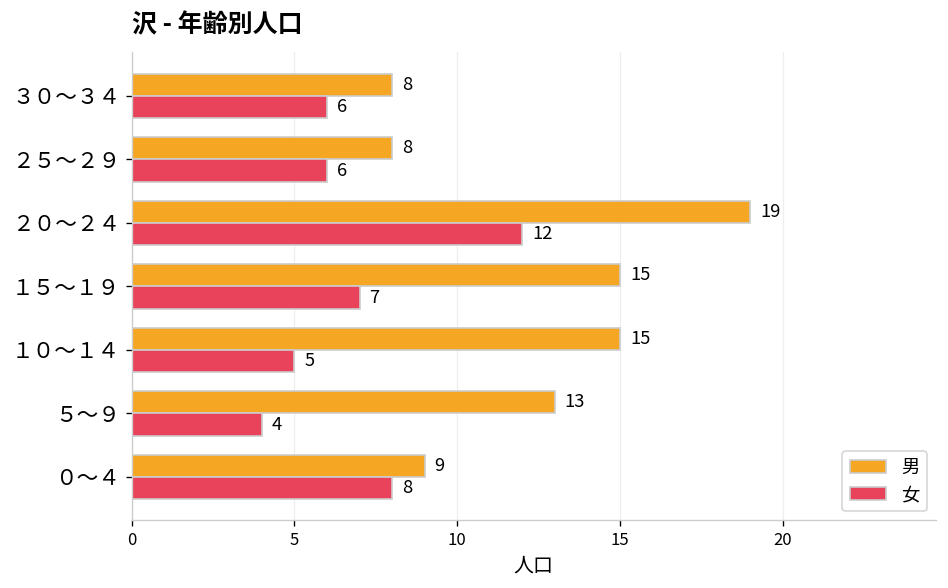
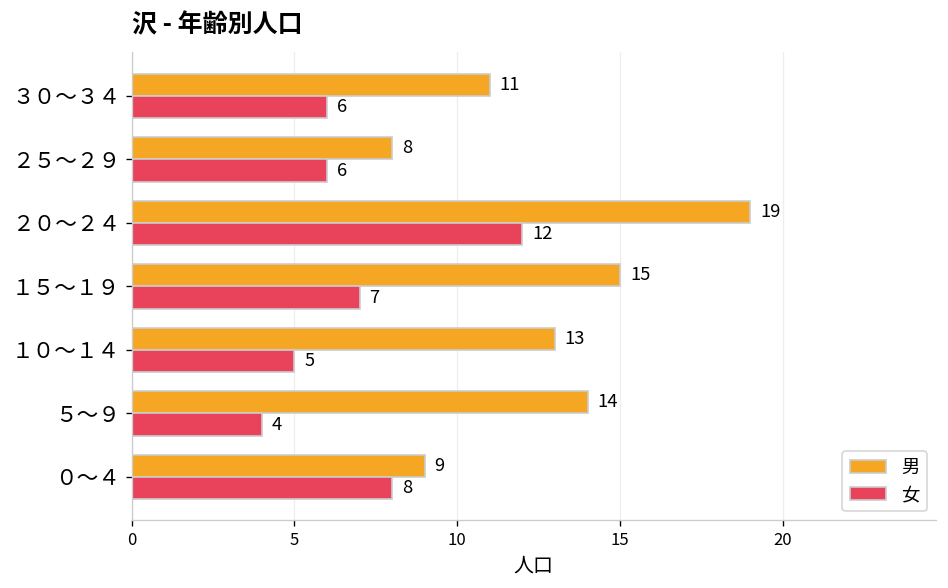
男, ３０～３４: 8 -> 11
男, １０～１４: 15 -> 13
男, ５～９: 13 -> 14
